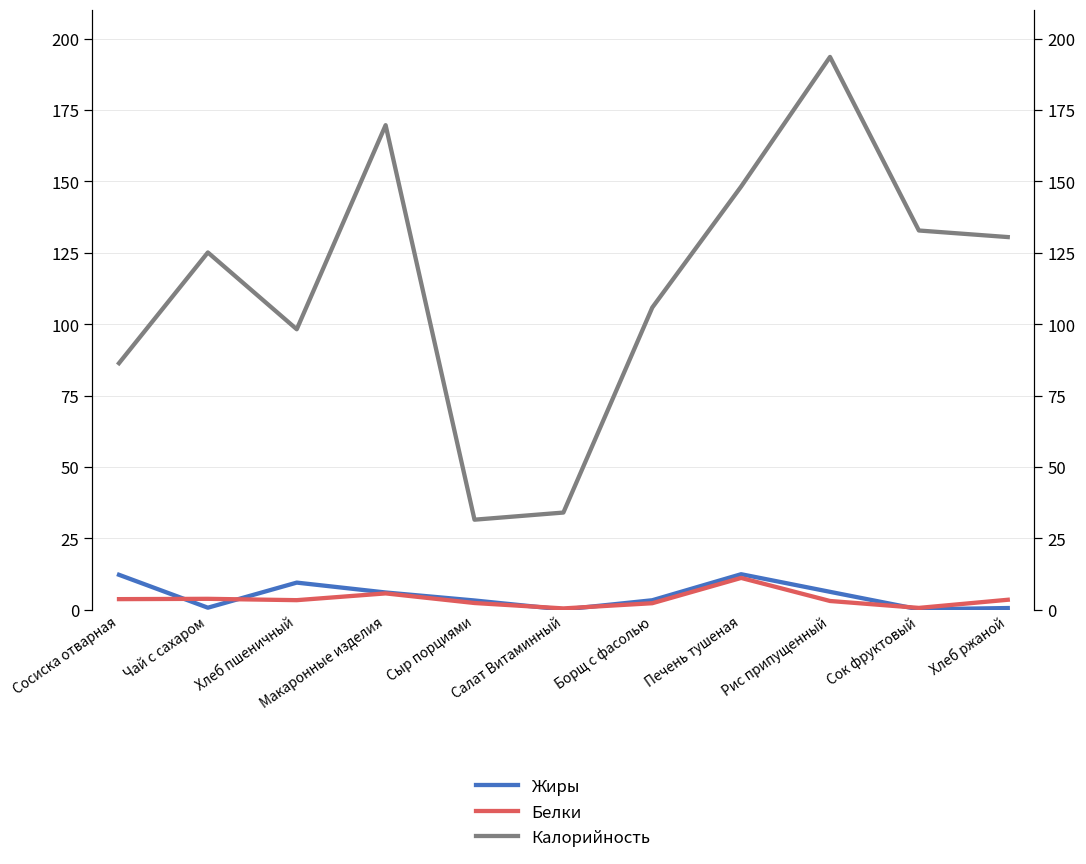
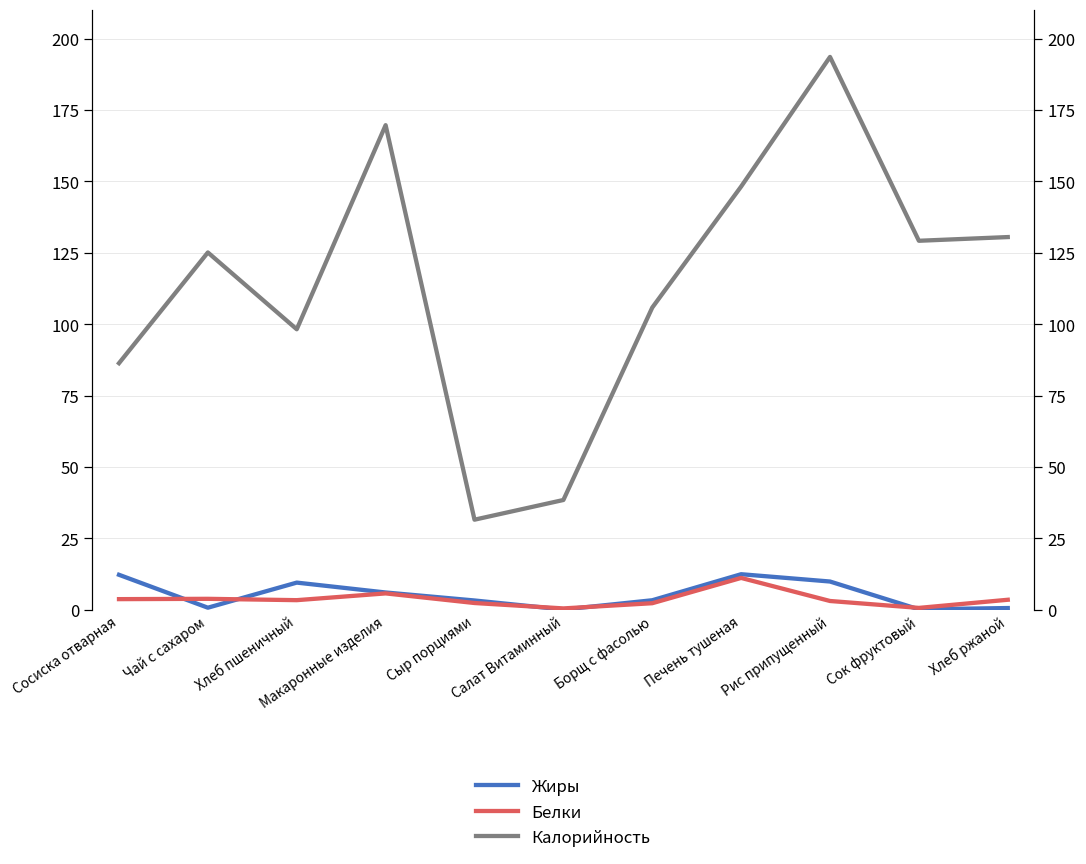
Калорийность, Салат Витаминный: 34 -> 38
Жиры, Рис припущенный: 6 -> 10
Калорийность, Сок фруктовый: 133 -> 129
